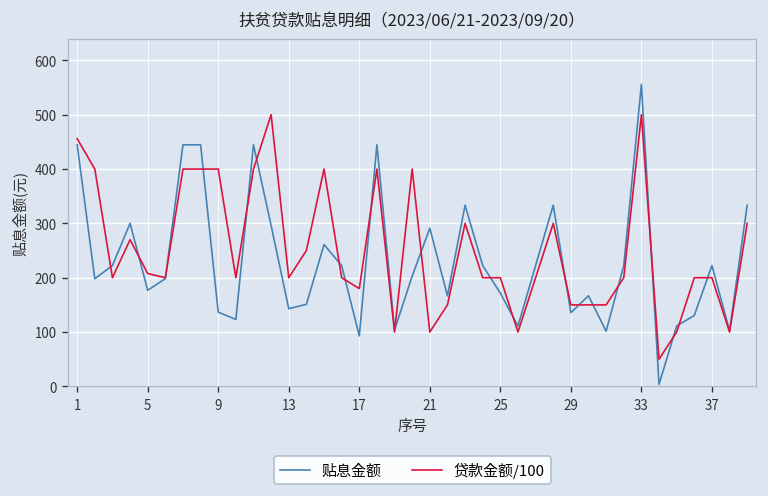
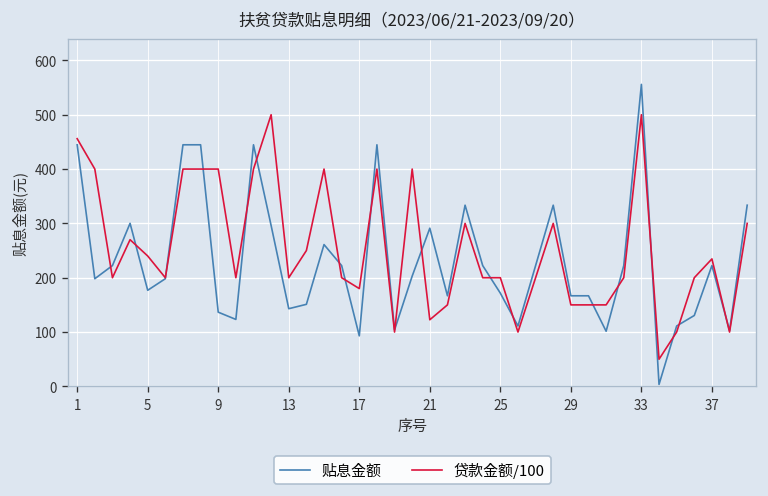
贷款金额/100, 5: 210 -> 240
贷款金额/100, 21: 100 -> 120
贴息金额, 29: 140 -> 170
贷款金额/100, 37: 200 -> 230
